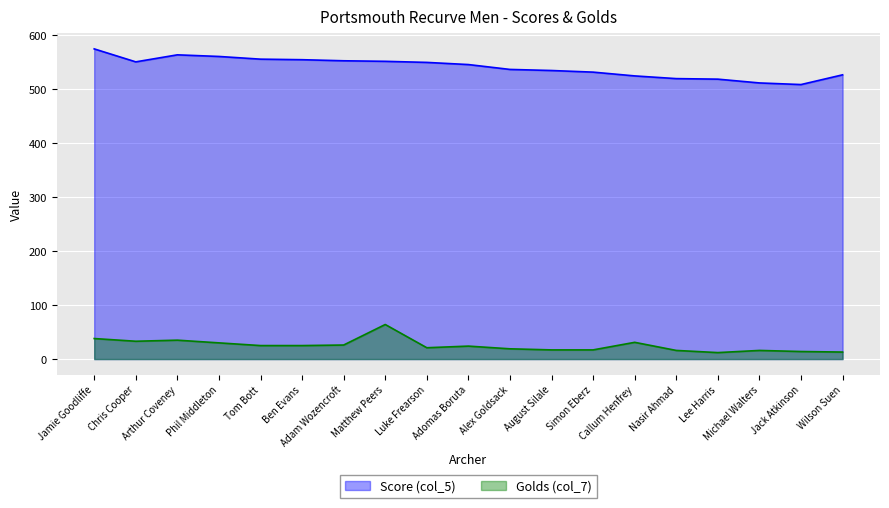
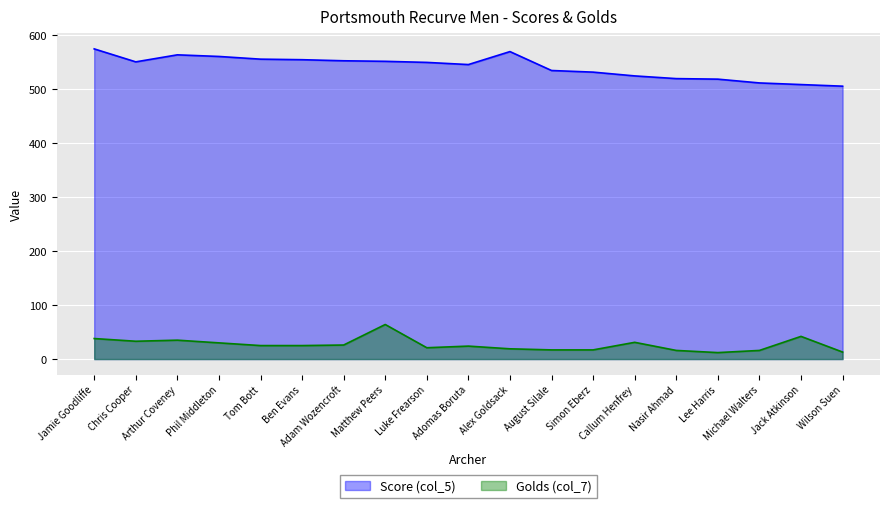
Score (col_5), Alex Goldsack: 540 -> 570
Golds (col_7), Jack Atkinson: 10 -> 40
Score (col_5), Wilson Suen: 530 -> 510
